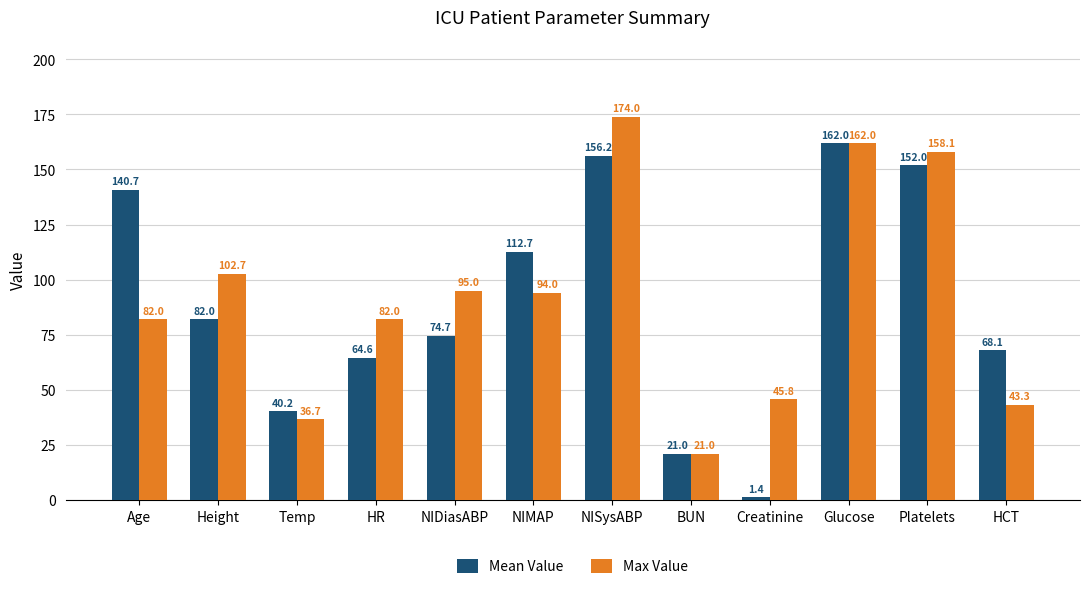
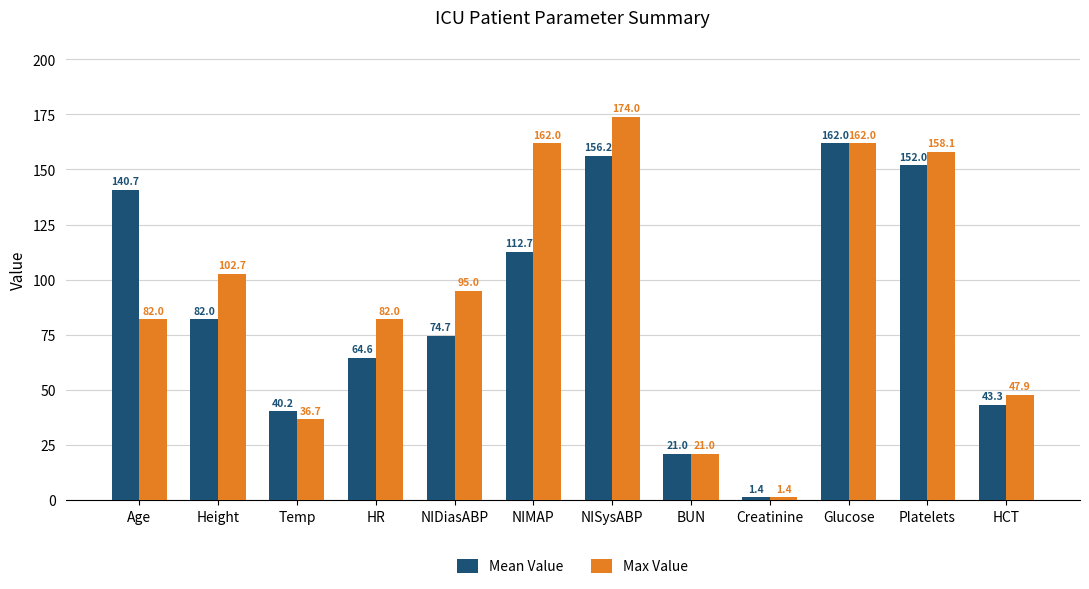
Max Value, NIMAP: 94.0 -> 162.0
Max Value, Creatinine: 45.8 -> 1.4
Mean Value, HCT: 68.1 -> 43.3
Max Value, HCT: 43.3 -> 47.9
